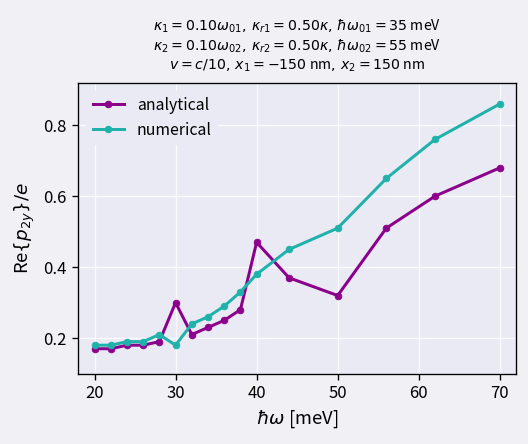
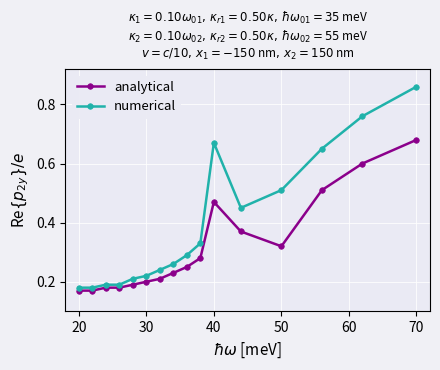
analytical, 30: 0.3 -> 0.2
numerical, 30: 0.18 -> 0.22
numerical, 40: 0.38 -> 0.67
